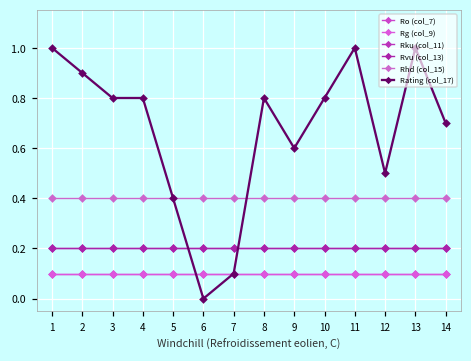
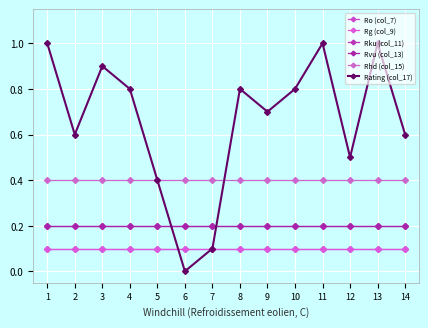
Rating (col_17), 2: 0.9 -> 0.6
Rating (col_17), 3: 0.8 -> 0.9
Rating (col_17), 9: 0.6 -> 0.7
Rating (col_17), 14: 0.7 -> 0.6
